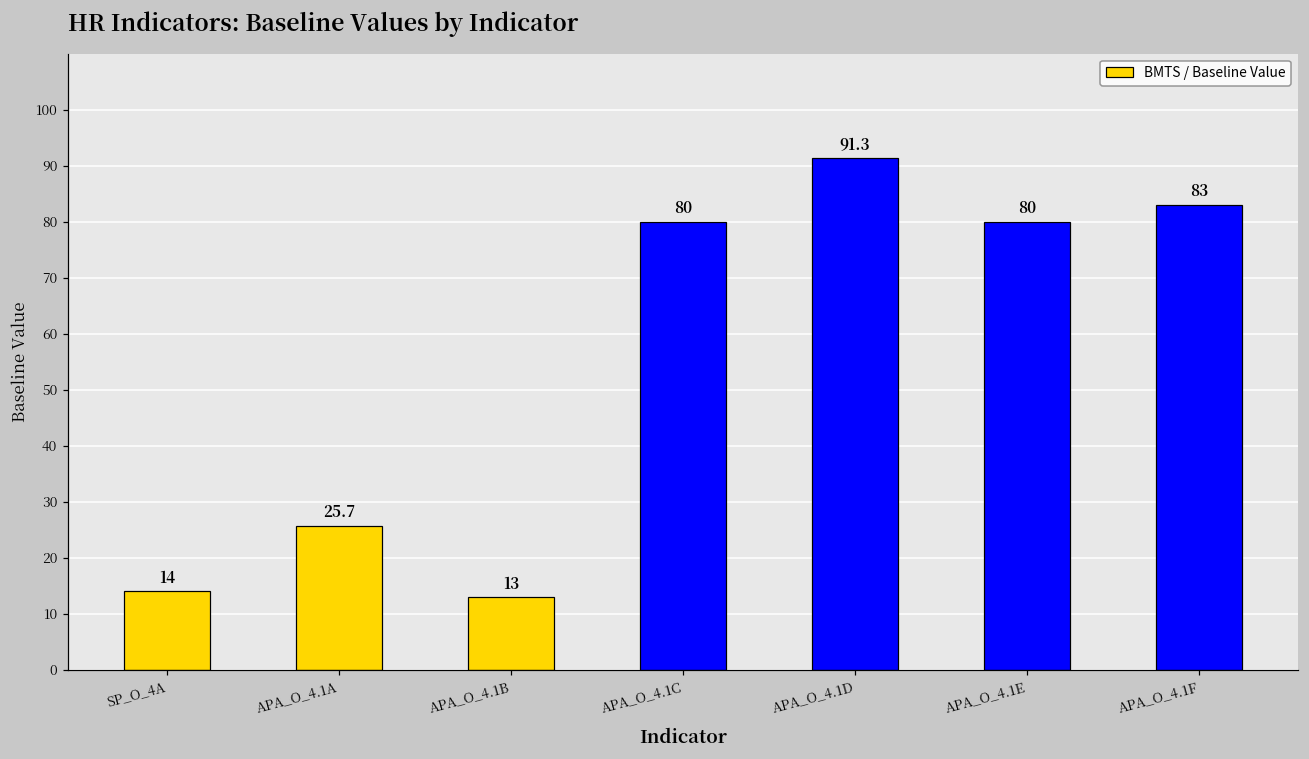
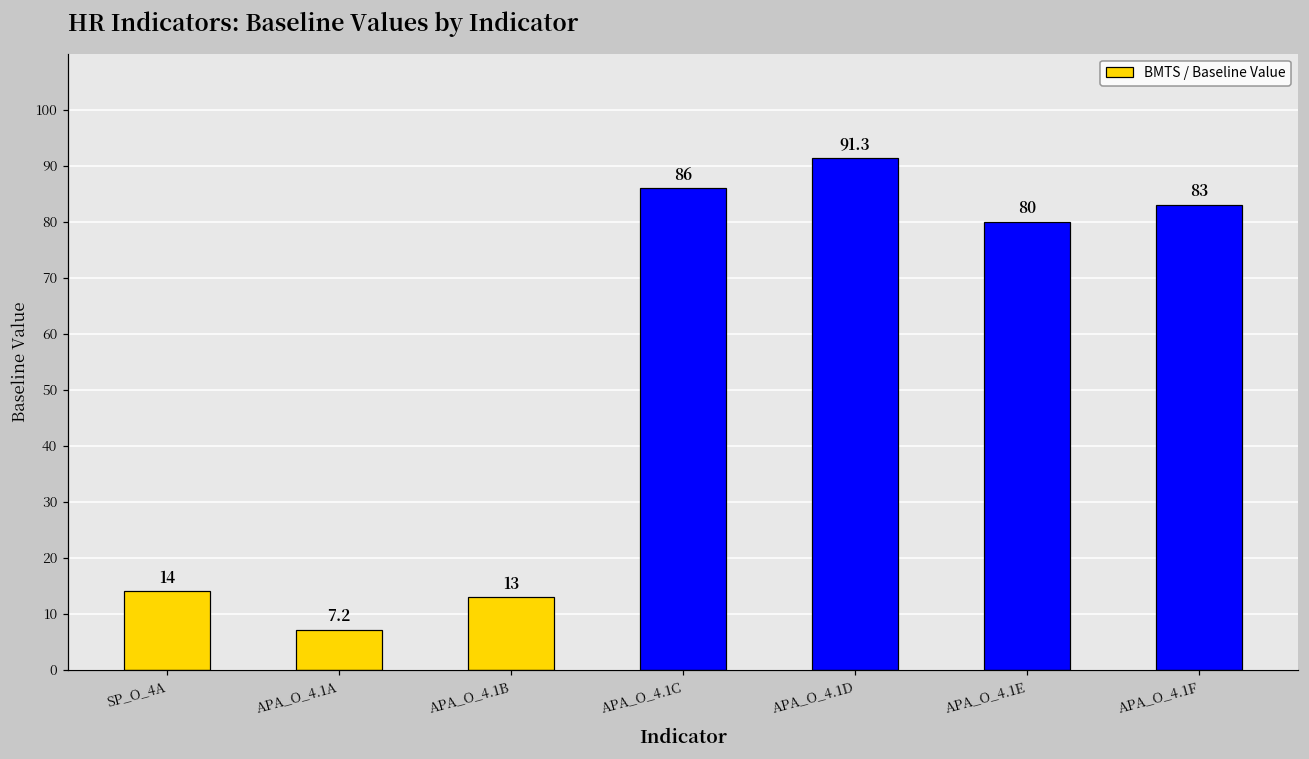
APA_O_4.1A: 25.7 -> 7.2
APA_O_4.1C: 80 -> 86
